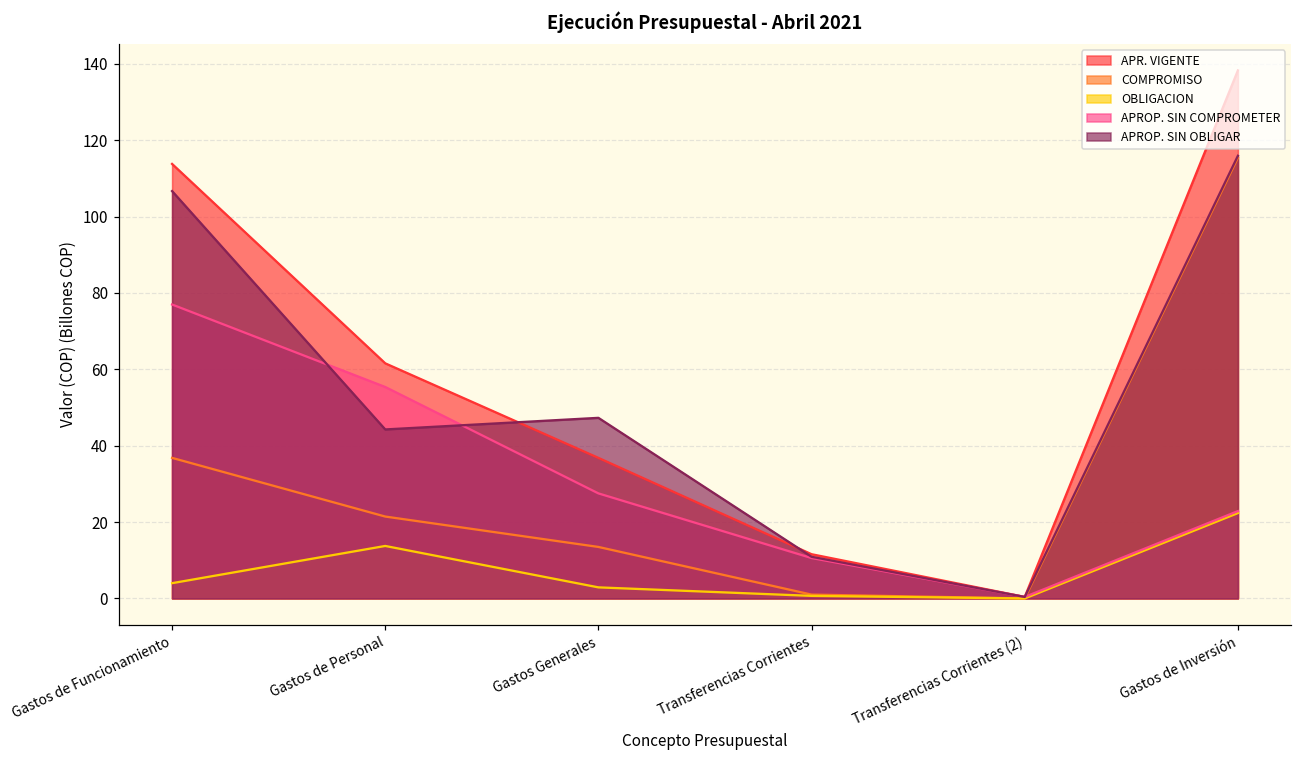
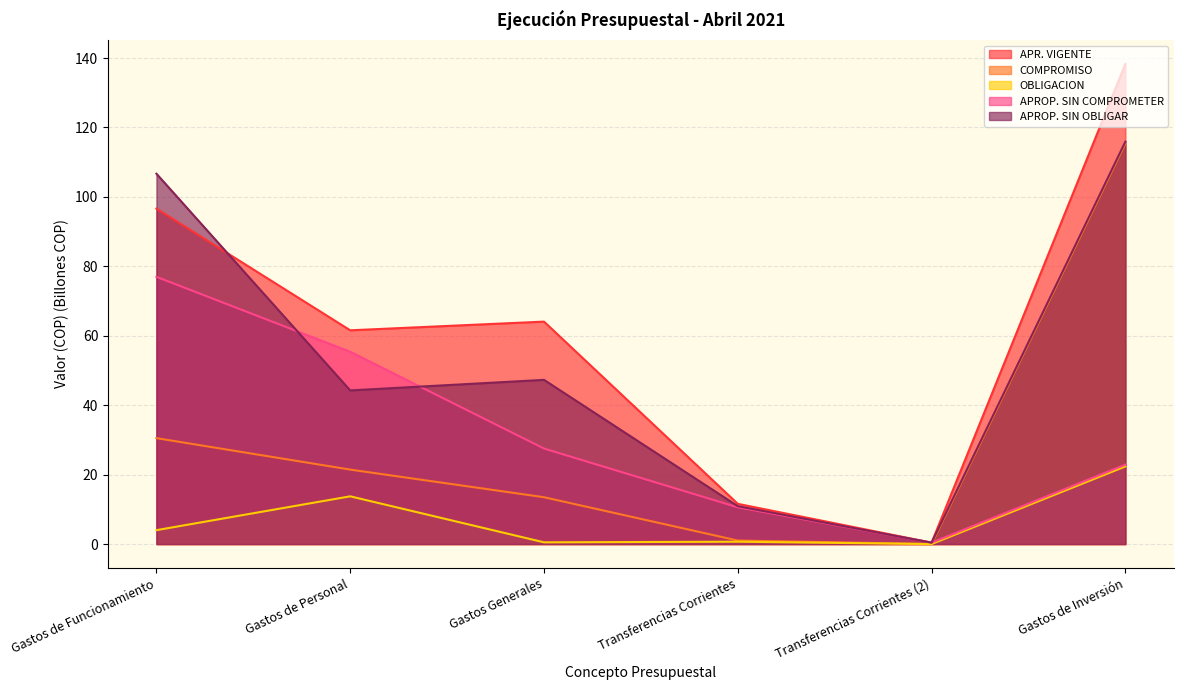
APR. VIGENTE, Gastos de Funcionamiento: 114 -> 97
COMPROMISO, Gastos de Funcionamiento: 37 -> 31
APR. VIGENTE, Gastos Generales: 37 -> 64
OBLIGACION, Gastos Generales: 3 -> 0
